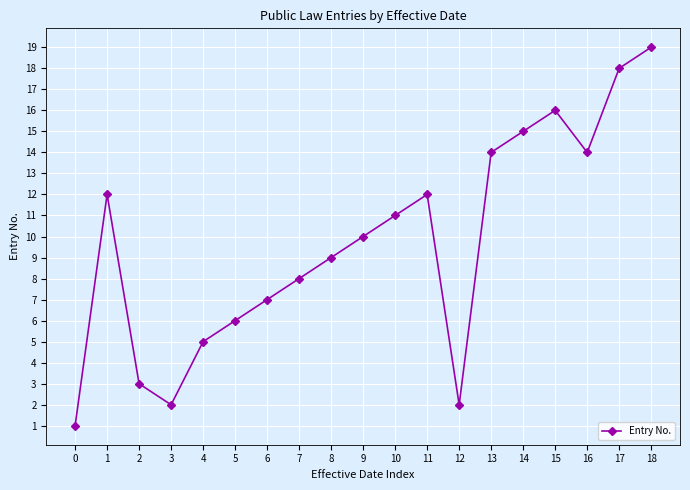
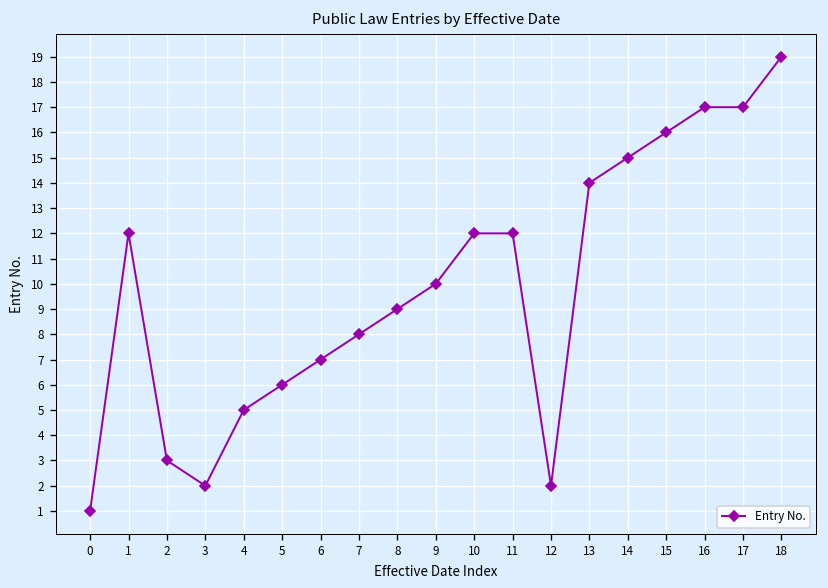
10: 11 -> 12
16: 14 -> 17
17: 18 -> 17
